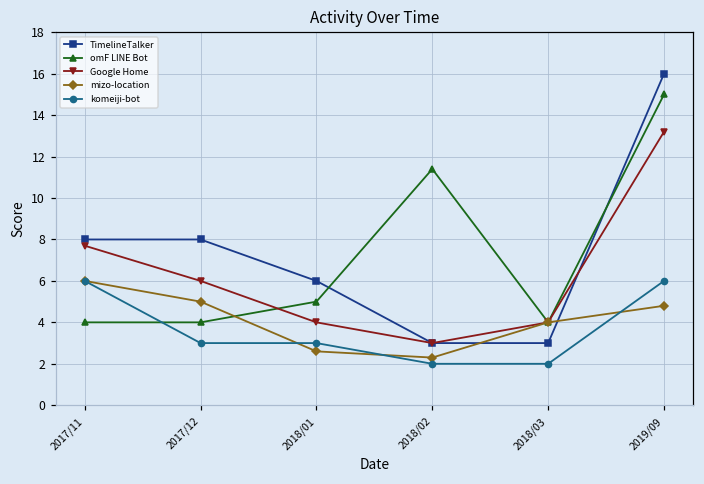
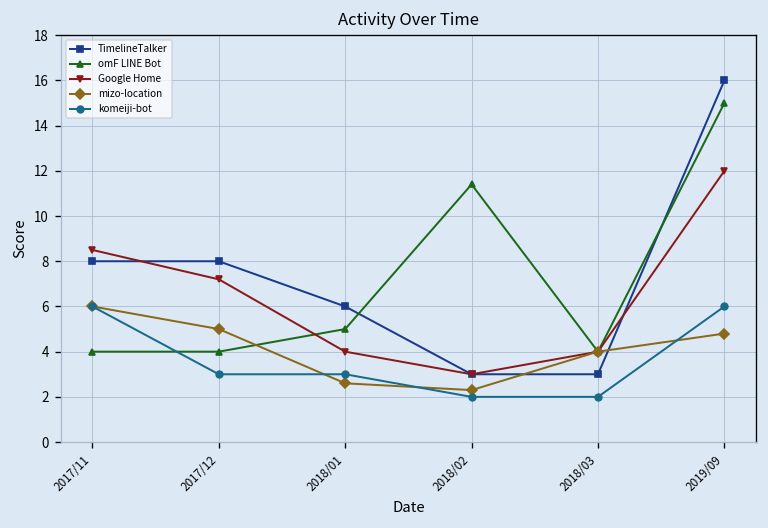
Google Home, 2017/11: 7.7 -> 8.5
Google Home, 2017/12: 6.0 -> 7.2
Google Home, 2019/09: 13.2 -> 12.0
